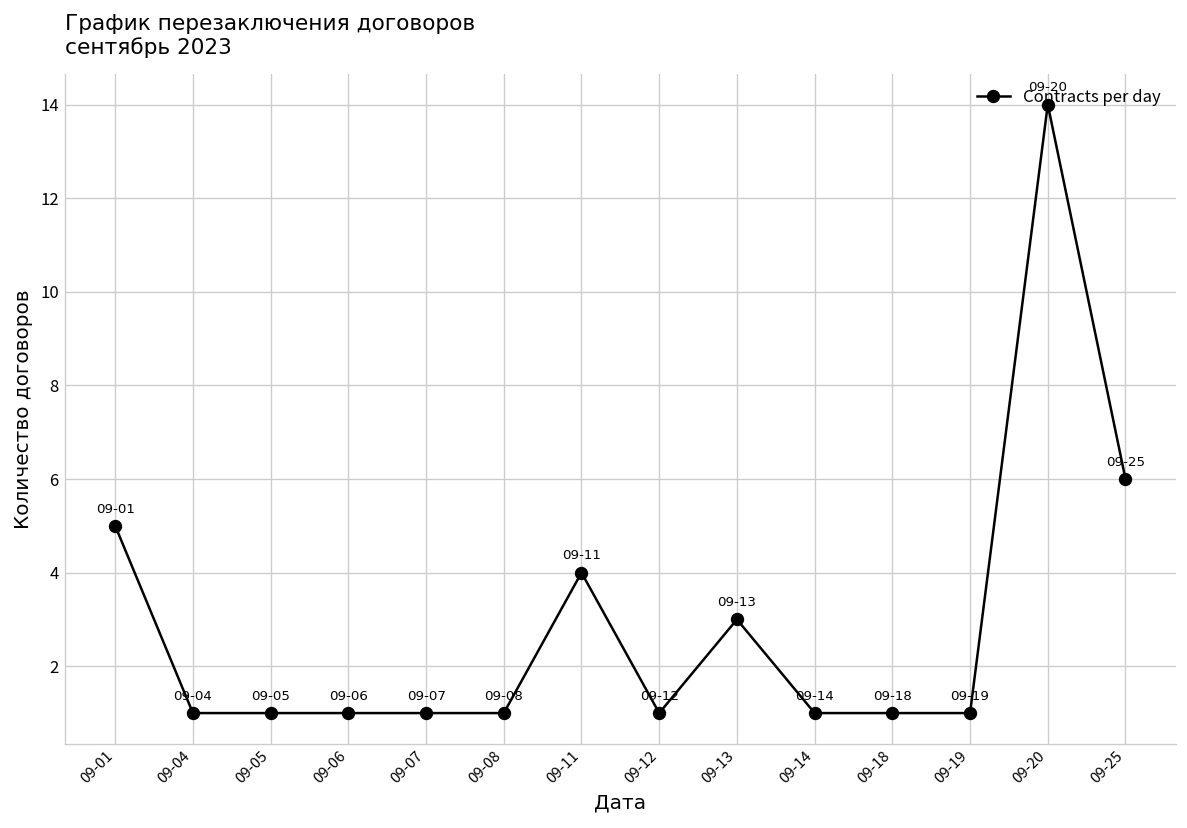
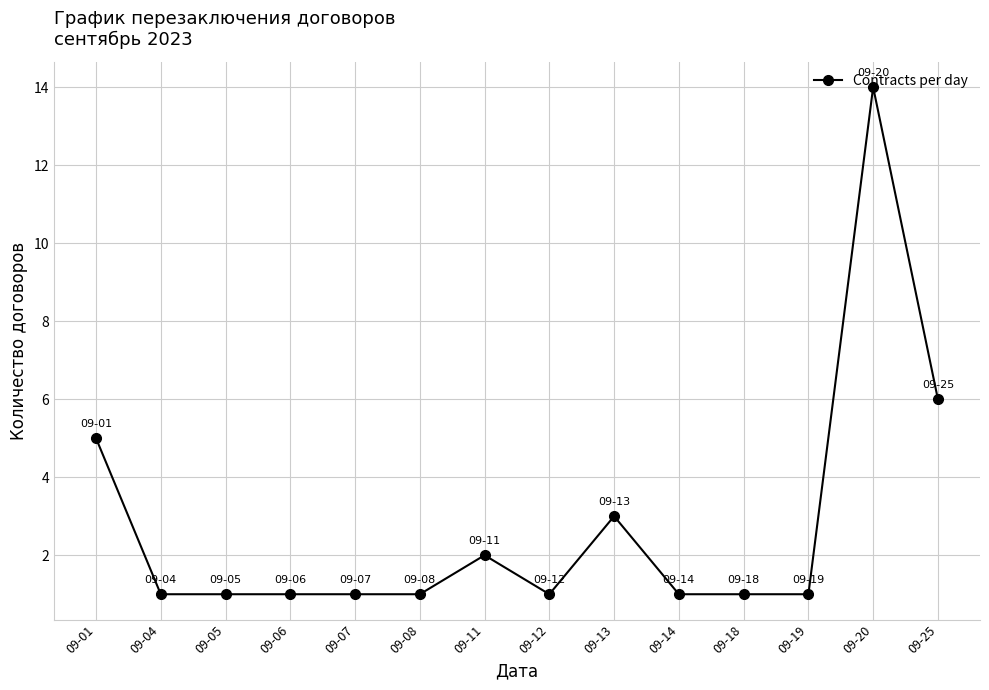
09-11: 4 -> 2
